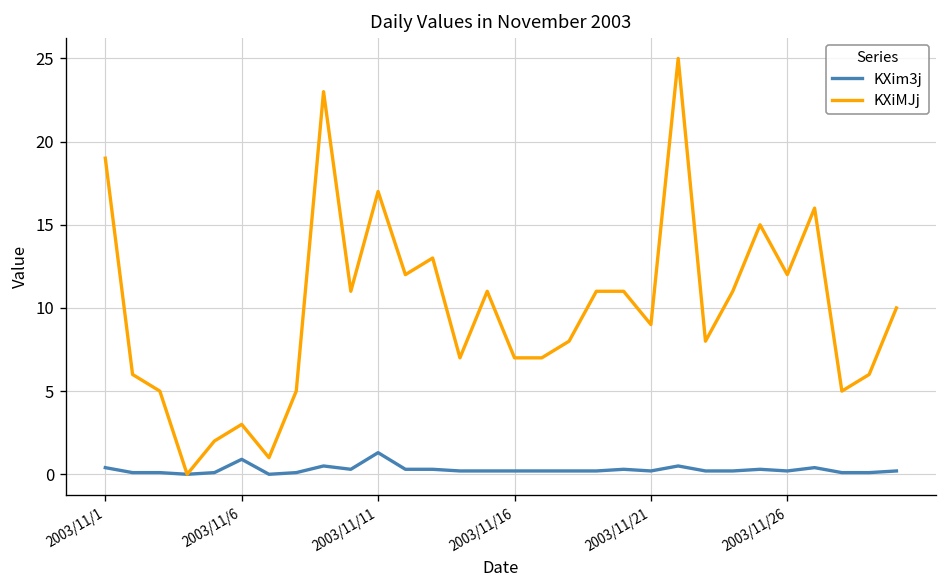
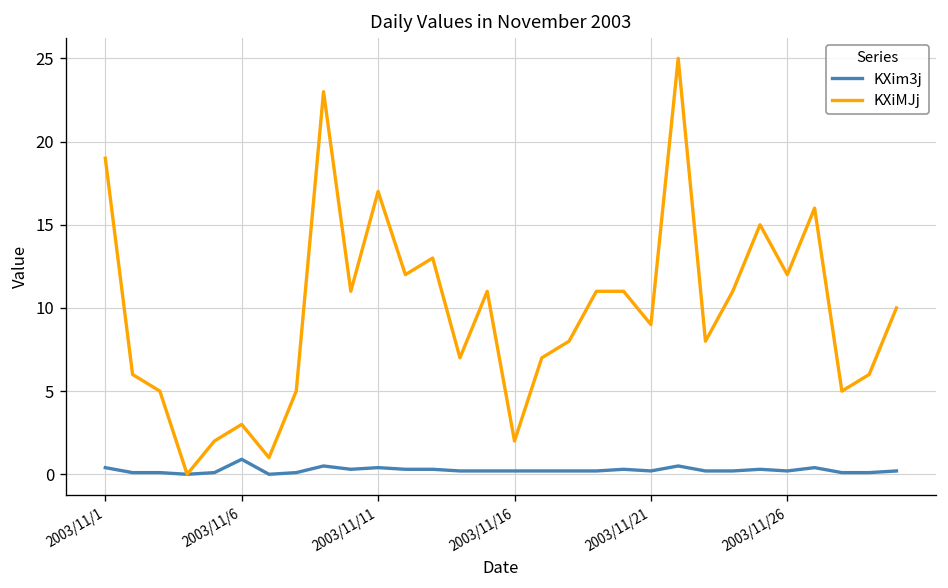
KXim3j, 2003/11/11: 1.3 -> 0.4
KXiMJj, 2003/11/16: 7 -> 2
